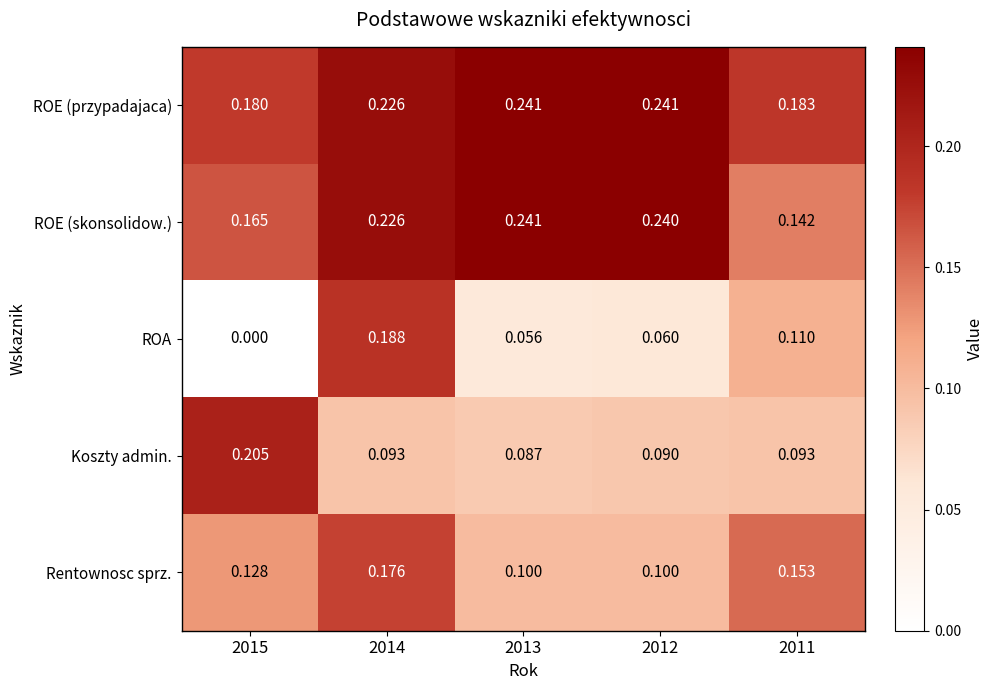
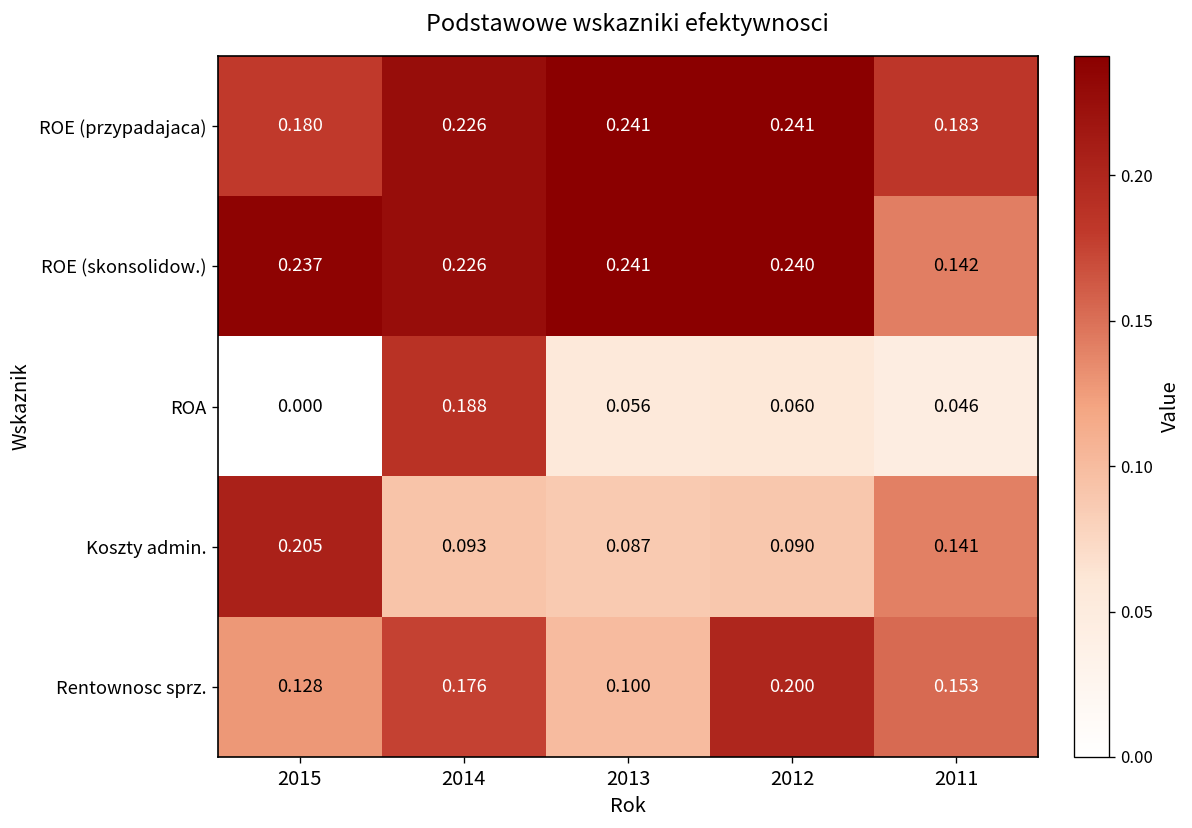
ROE (skonsolidow.), 2015: 0.165 -> 0.237
ROA, 2011: 0.110 -> 0.046
Koszty admin., 2011: 0.093 -> 0.141
Rentownosc sprz., 2012: 0.100 -> 0.200
